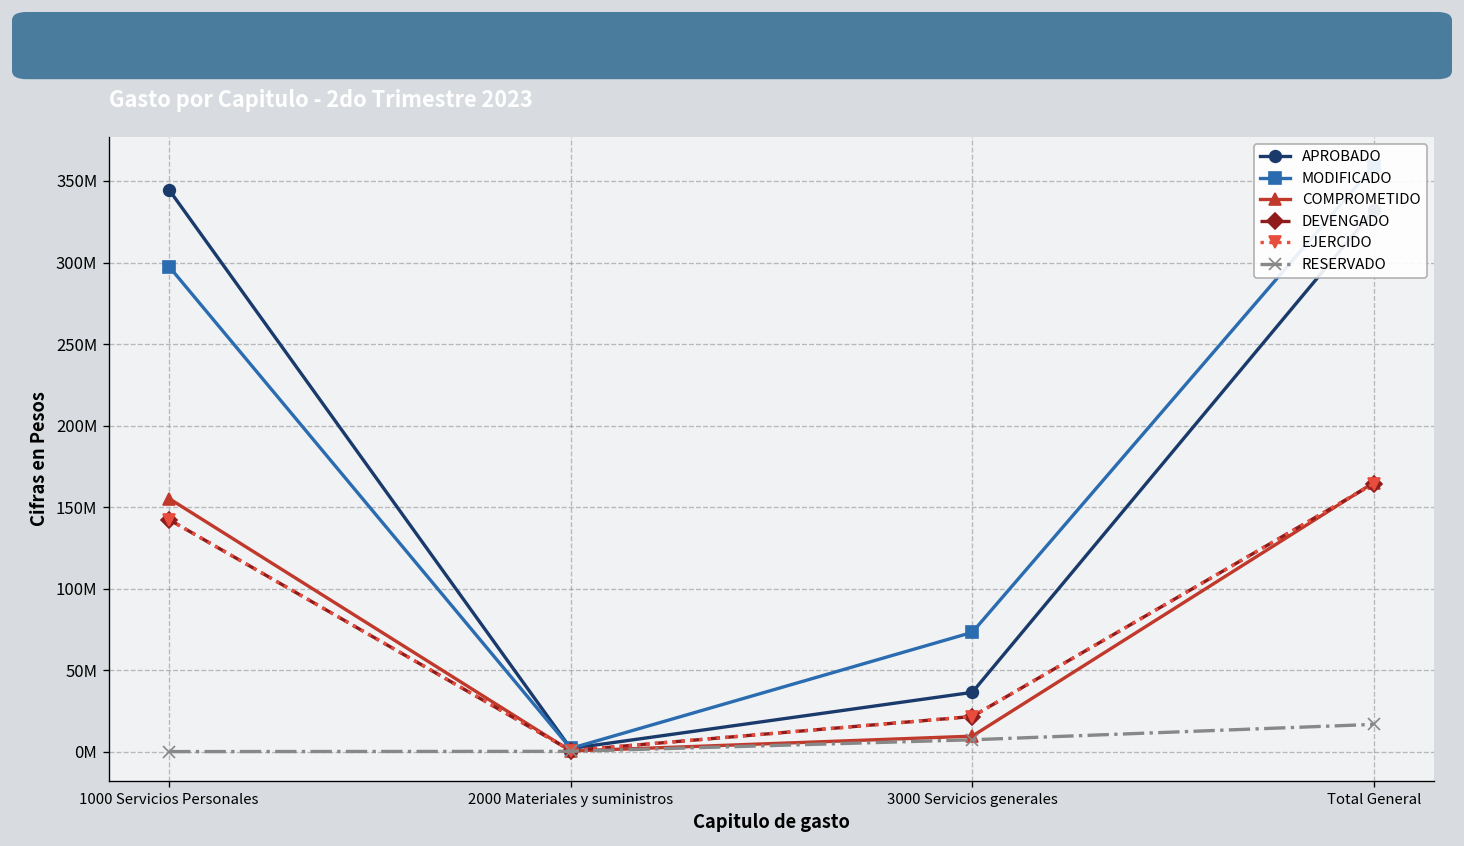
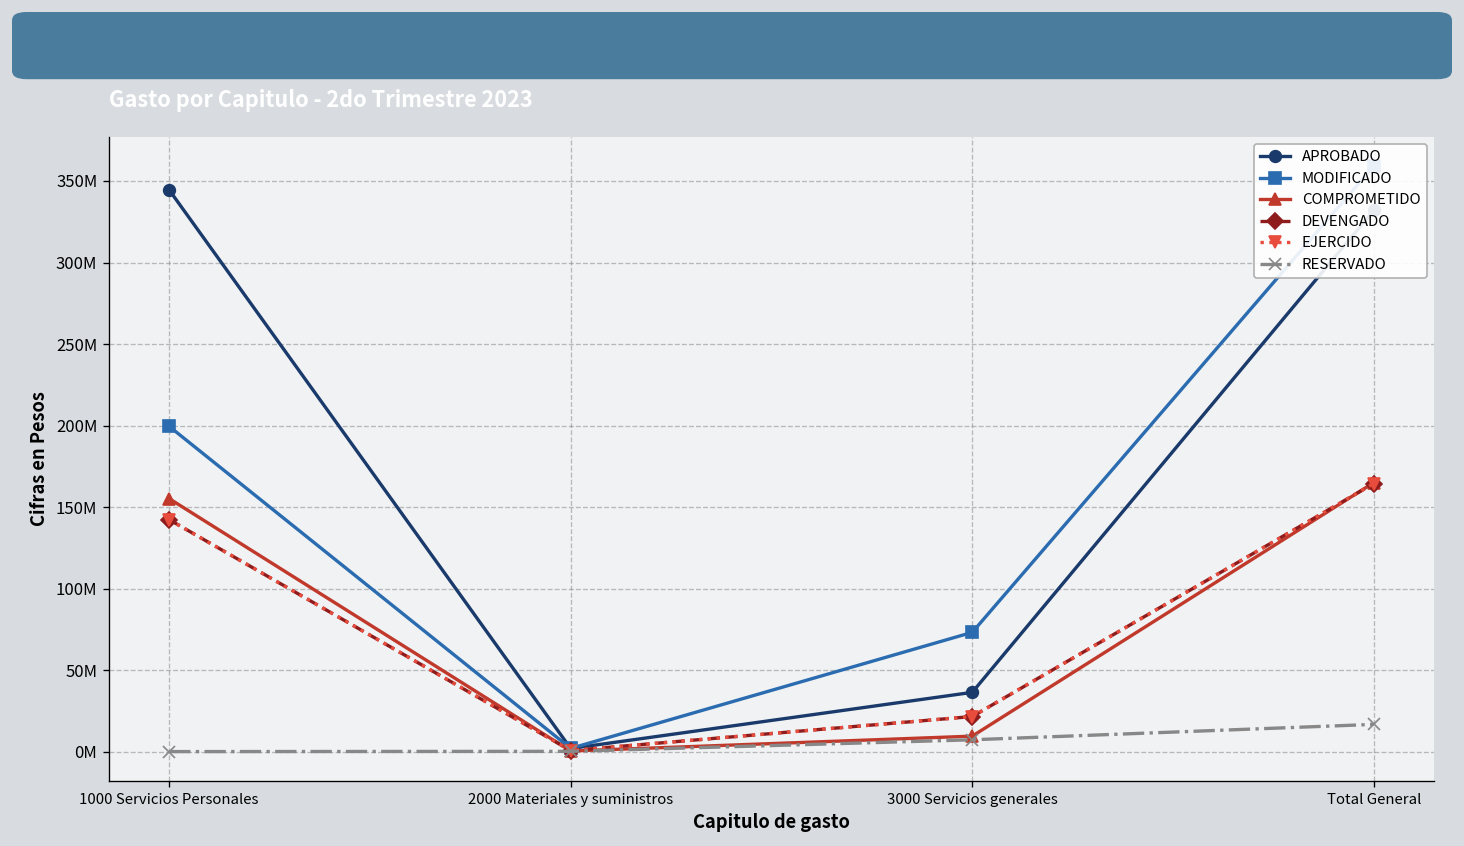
MODIFICADO, 1000 Servicios Personales: 297000000 -> 199000000
